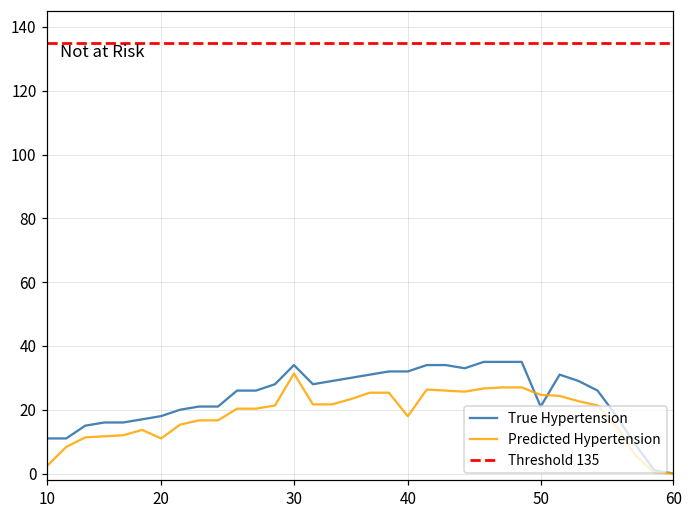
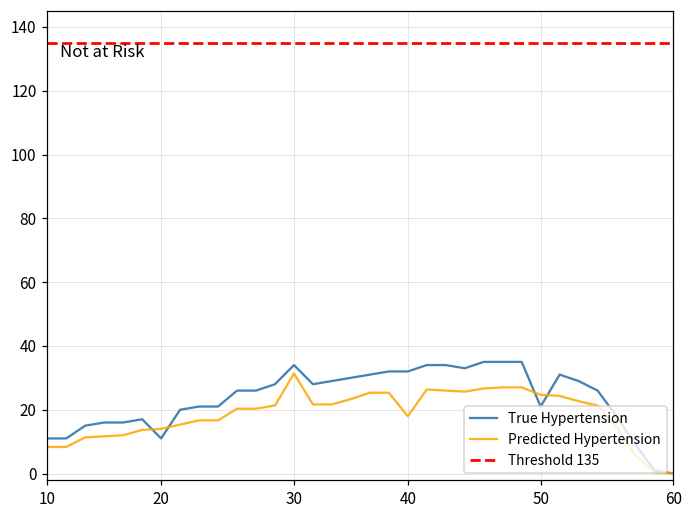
Predicted Hypertension, 10: 2 -> 8
True Hypertension, 20: 18 -> 11
Predicted Hypertension, 20: 11 -> 14
